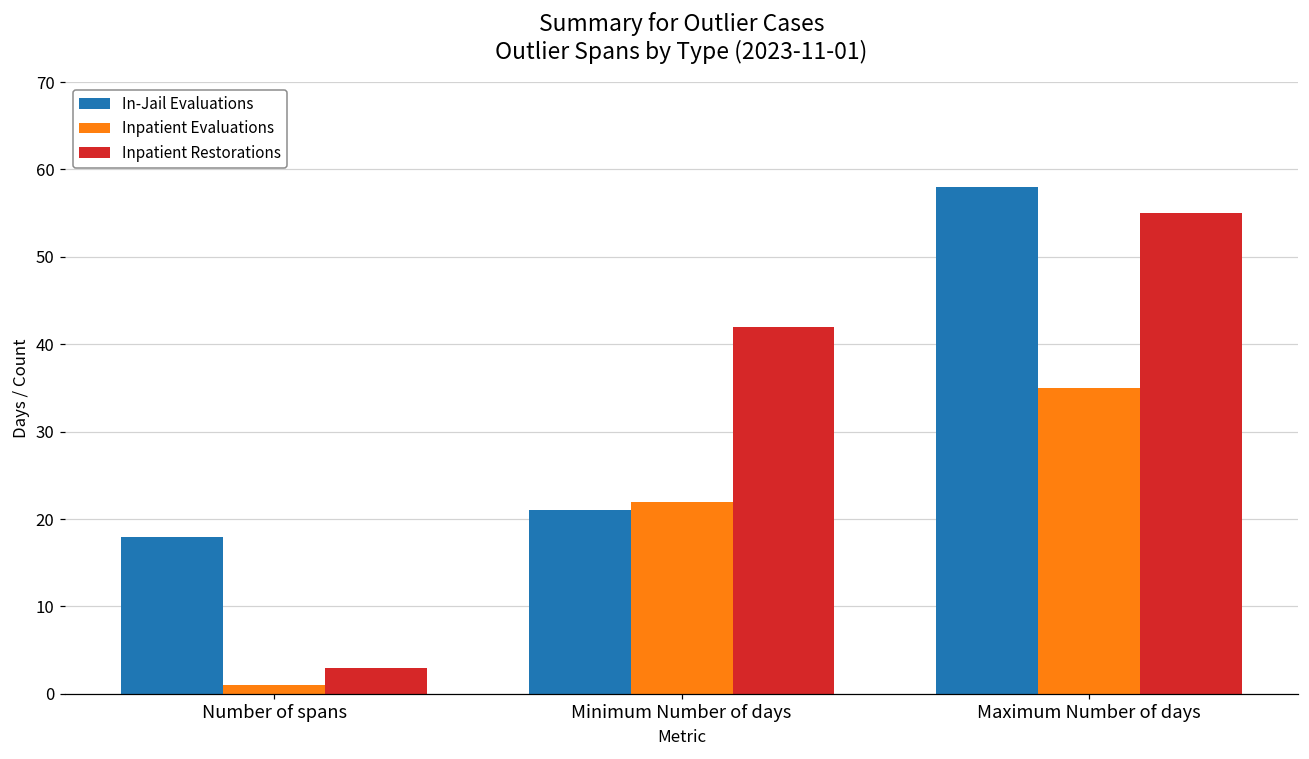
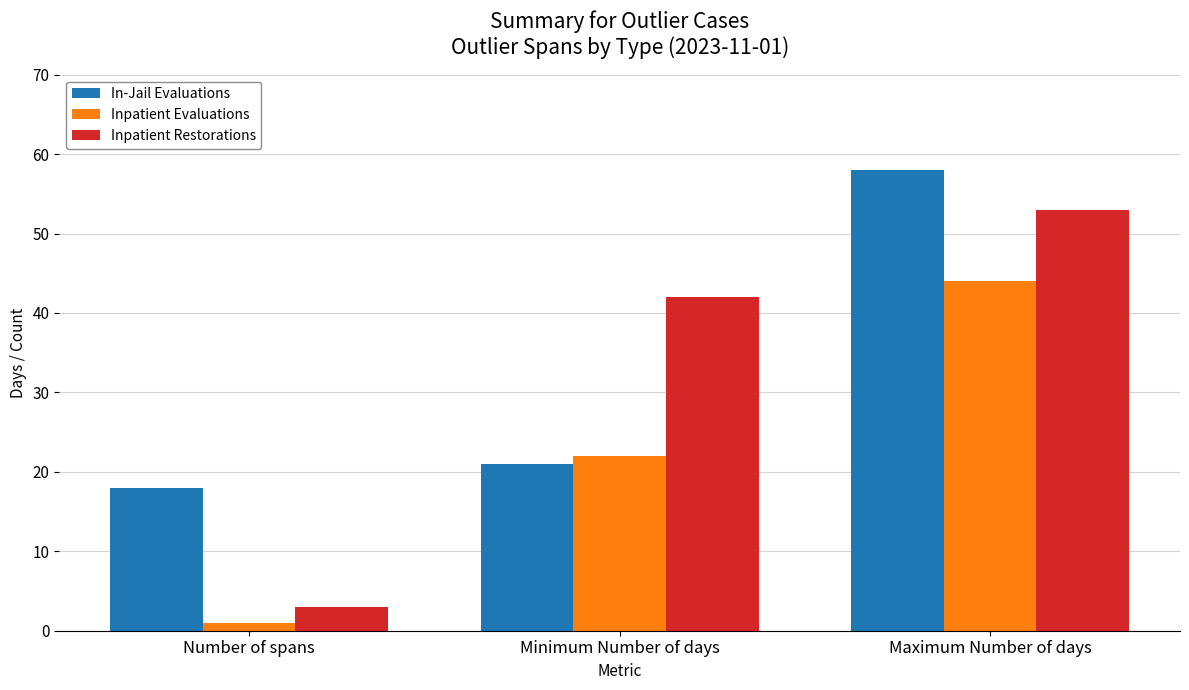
Inpatient Evaluations, Maximum Number of days: 35 -> 44
Inpatient Restorations, Maximum Number of days: 55 -> 53
